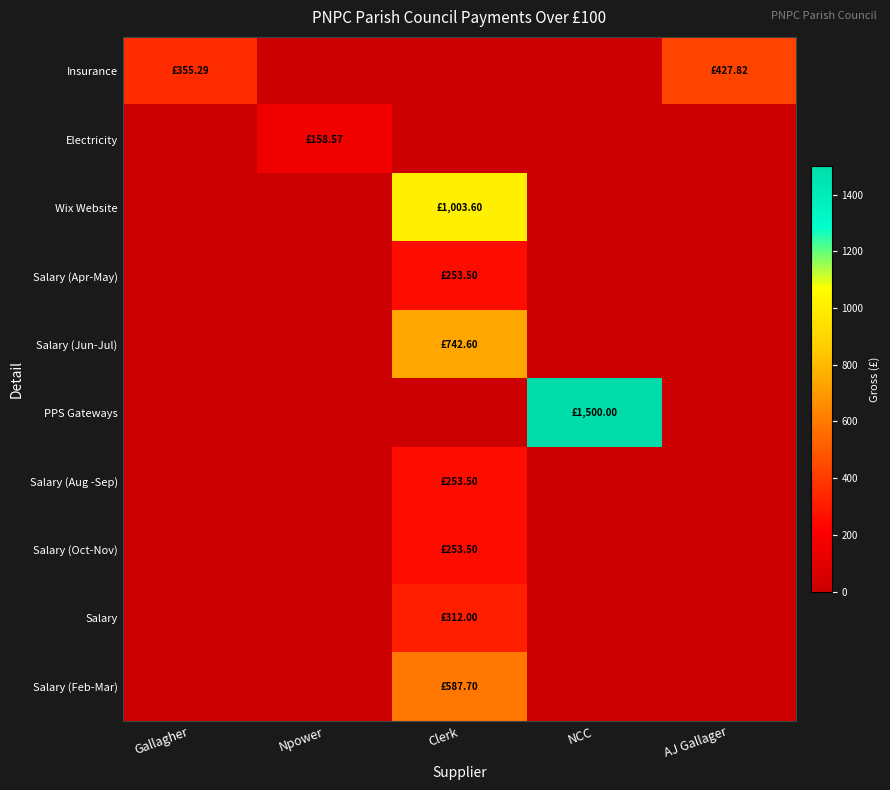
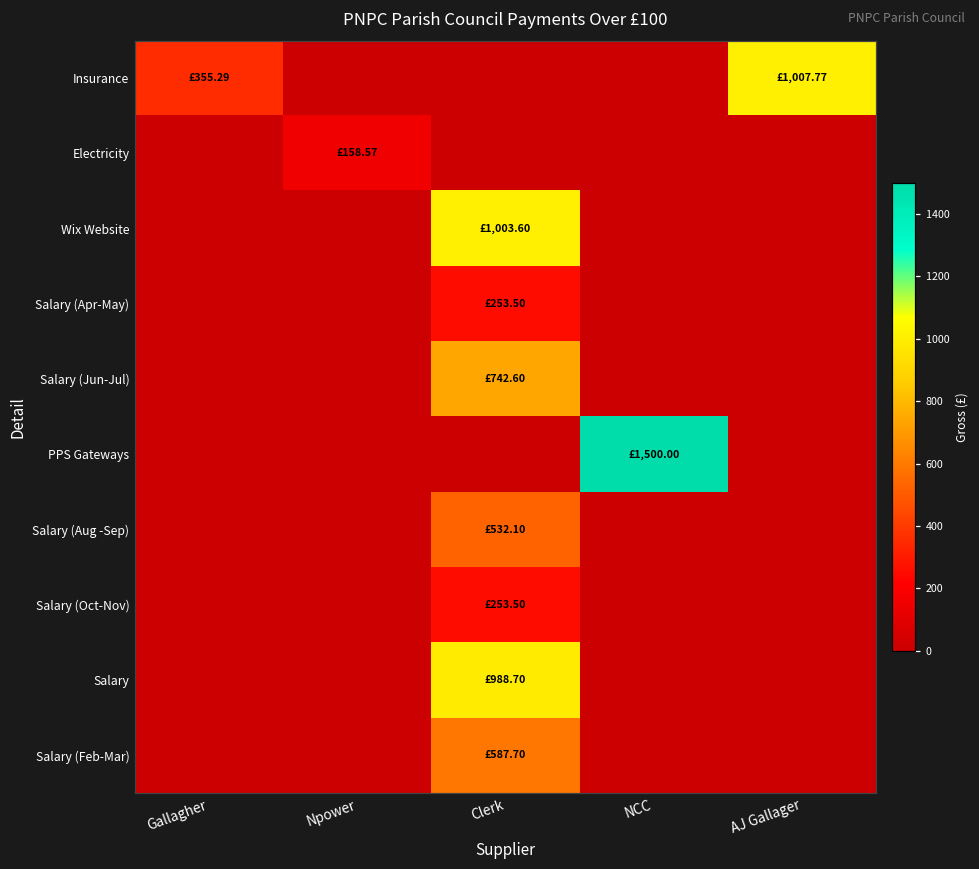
Insurance, AJ Gallager: £427.82 -> £1,007.77
Salary (Aug -Sep), Clerk: £253.50 -> £532.10
Salary, Clerk: £312.00 -> £988.70
